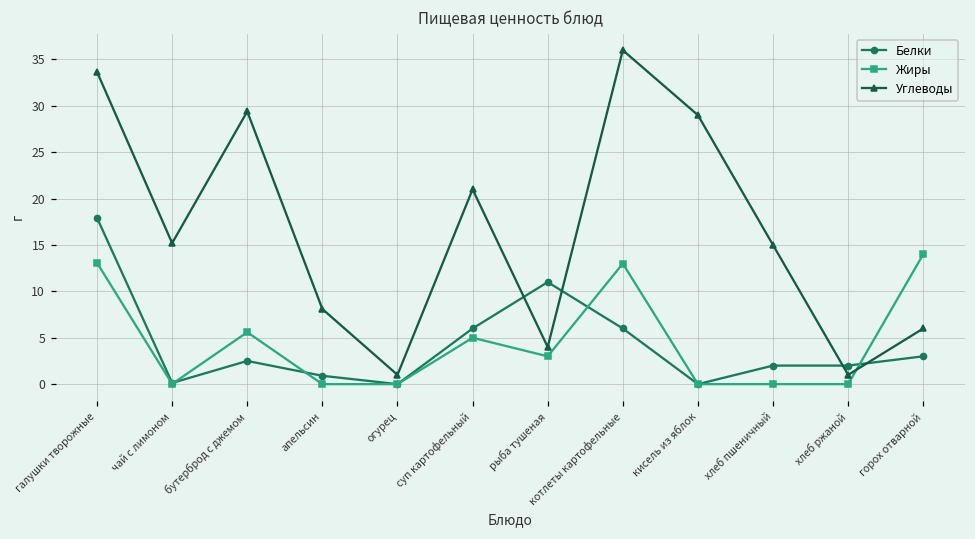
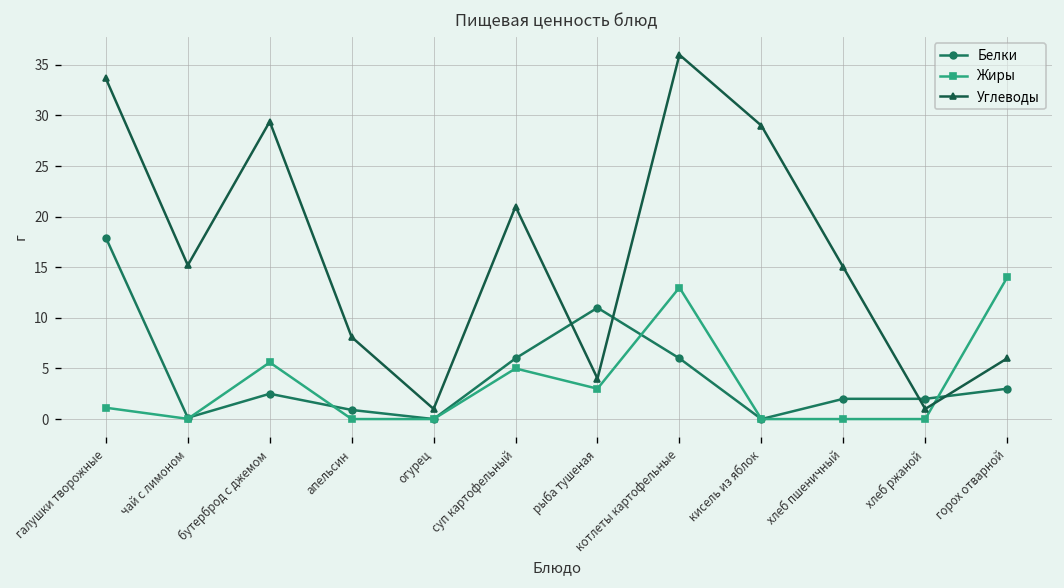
Жиры, галушки творожные: 13 -> 1
